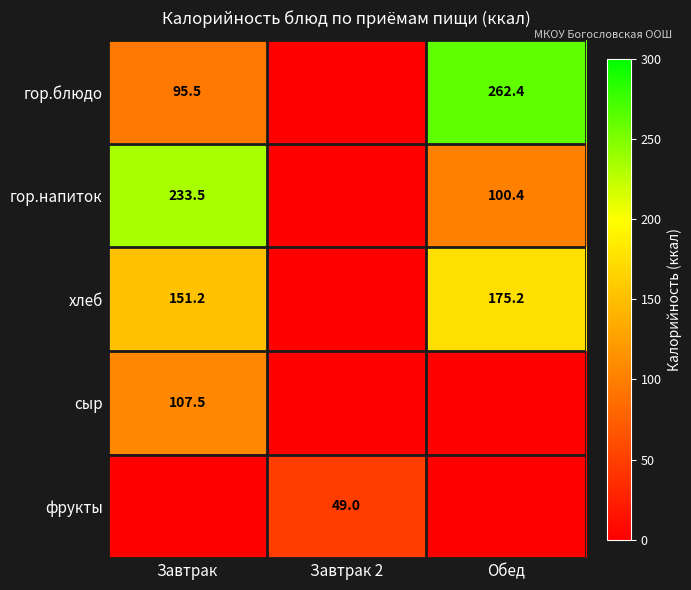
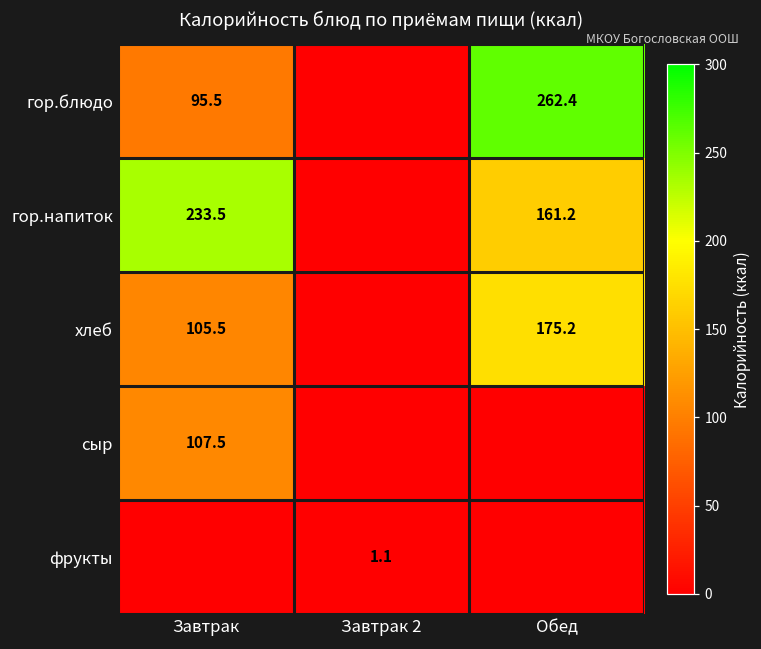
гор.напиток, Обед: 100.4 -> 161.2
хлеб, Завтрак: 151.2 -> 105.5
фрукты, Завтрак 2: 49.0 -> 1.1
